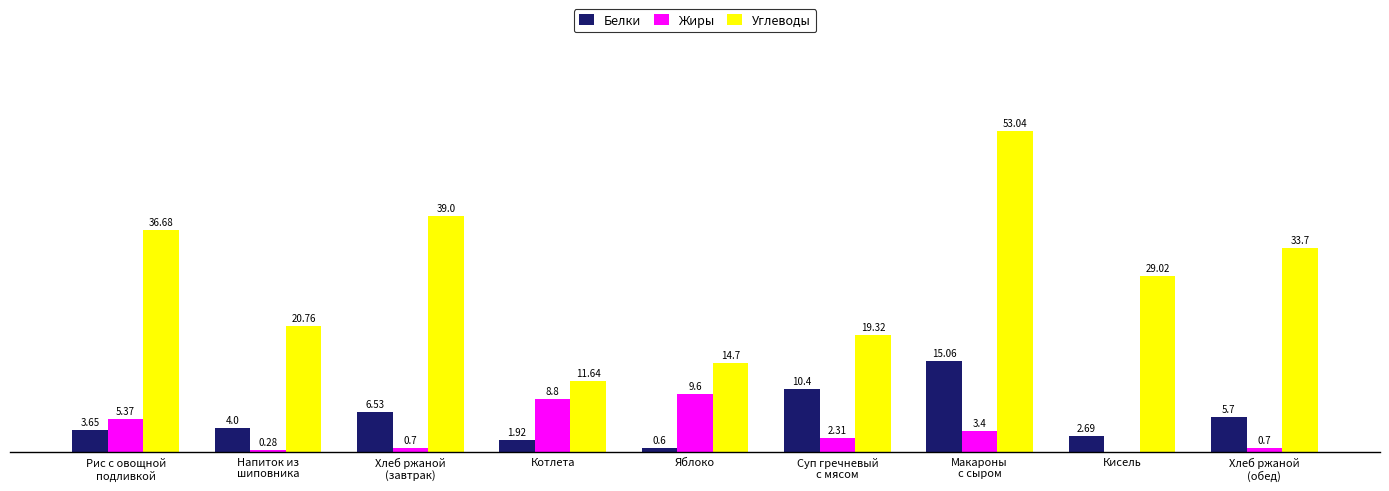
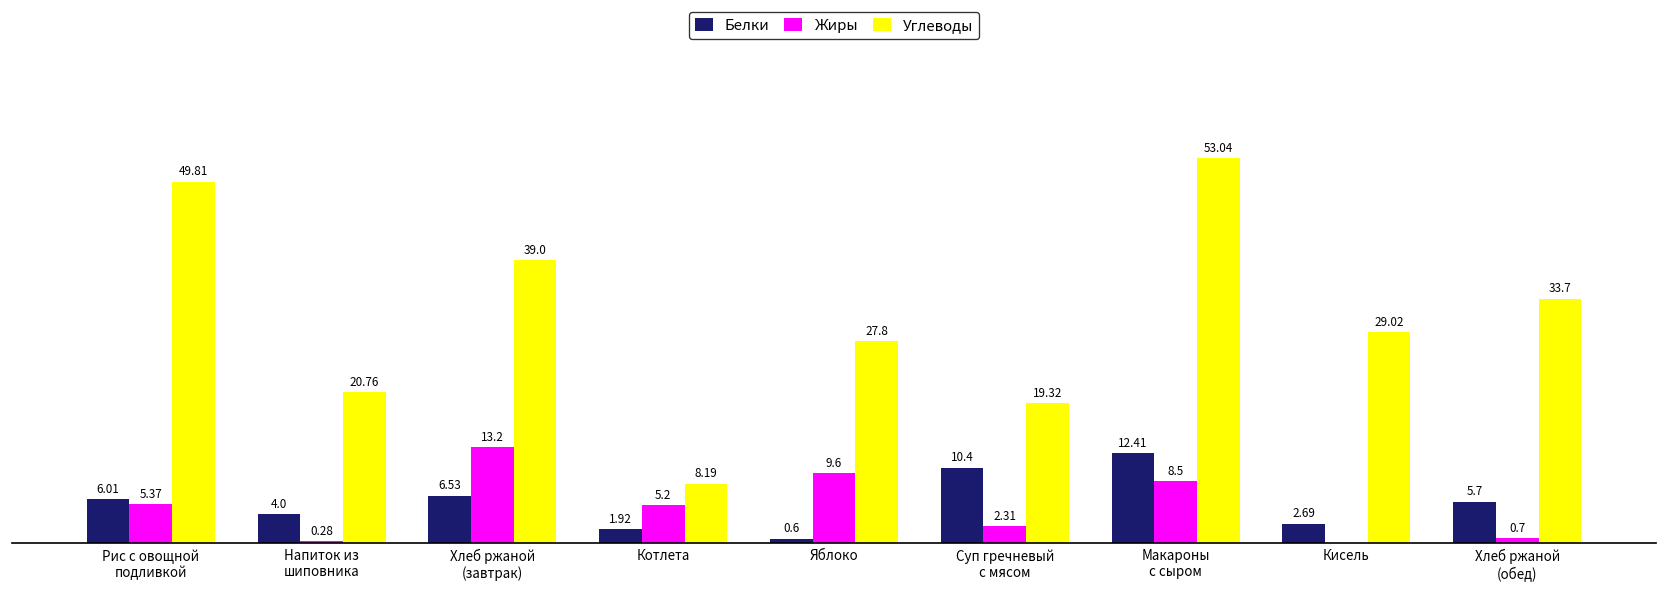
Белки, Рис с овощной подливкой: 3.65 -> 6.01
Углеводы, Рис с овощной подливкой: 36.68 -> 49.81
Жиры, Хлеб ржаной (завтрак): 0.7 -> 13.2
Жиры, Котлета: 8.8 -> 5.2
Углеводы, Котлета: 11.64 -> 8.19
Углеводы, Яблоко: 14.7 -> 27.8
Белки, Макароны с сыром: 15.06 -> 12.41
Жиры, Макароны с сыром: 3.4 -> 8.5
